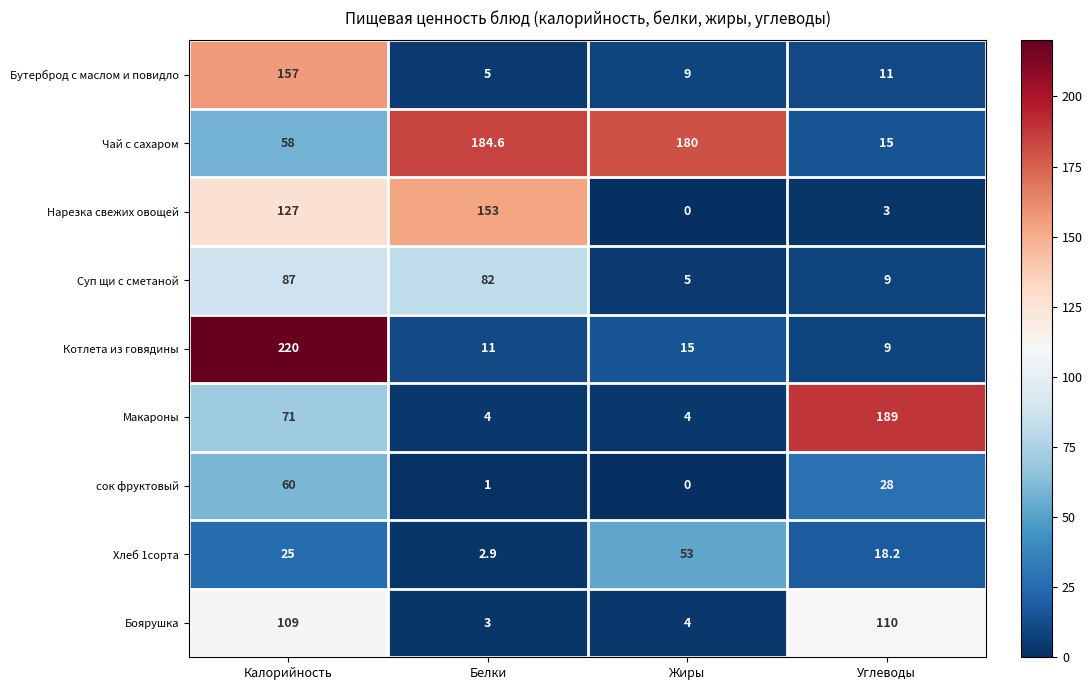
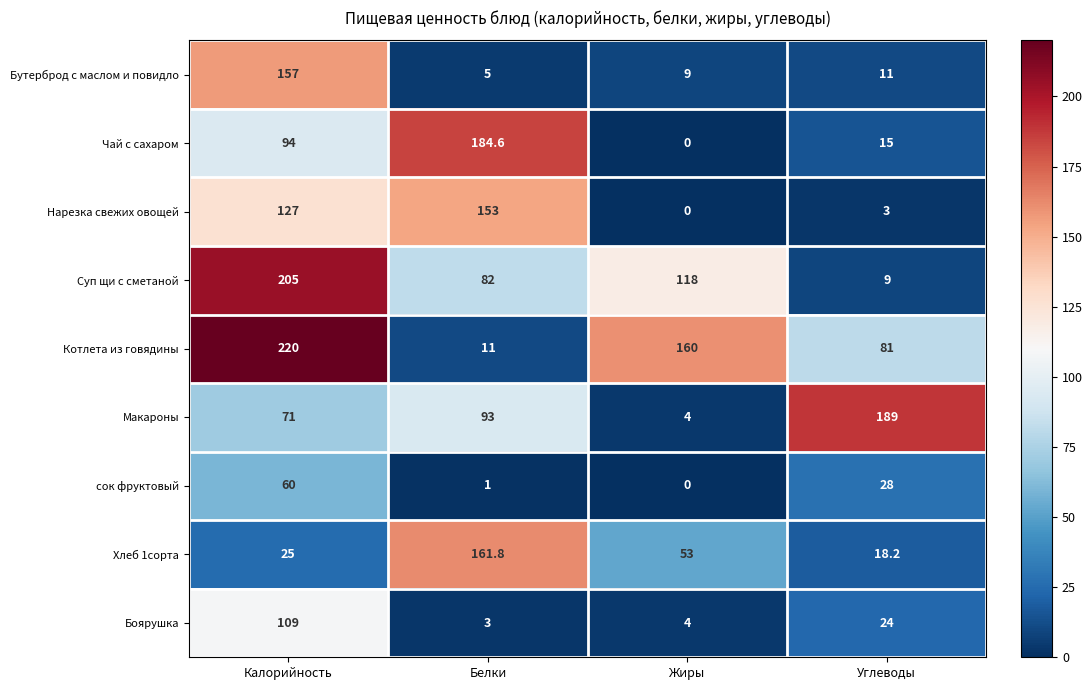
Чай с сахаром, Калорийность: 58 -> 94
Чай с сахаром, Жиры: 180 -> 0
Суп щи с сметаной, Калорийность: 87 -> 205
Суп щи с сметаной, Жиры: 5 -> 118
Котлета из говядины, Жиры: 15 -> 160
Котлета из говядины, Углеводы: 9 -> 81
Макароны, Белки: 4 -> 93
Хлеб 1сорта, Белки: 2.9 -> 161.8
Боярушка, Углеводы: 110 -> 24
